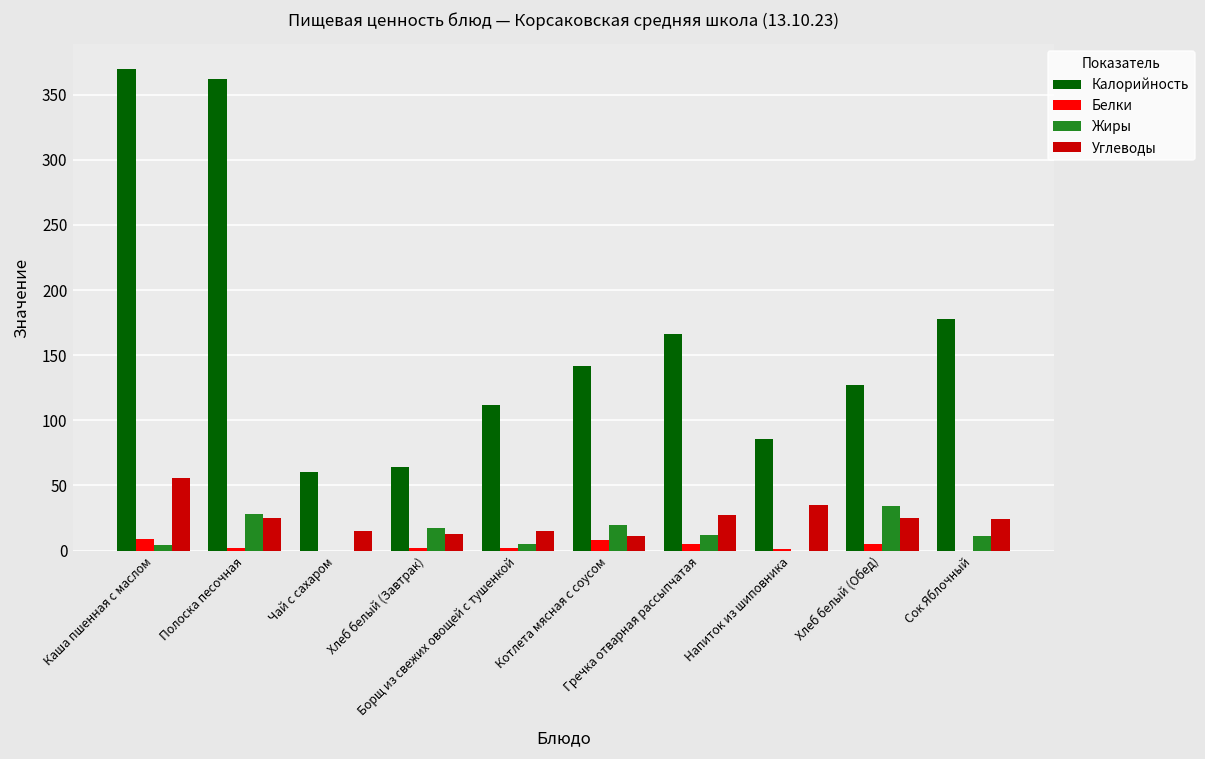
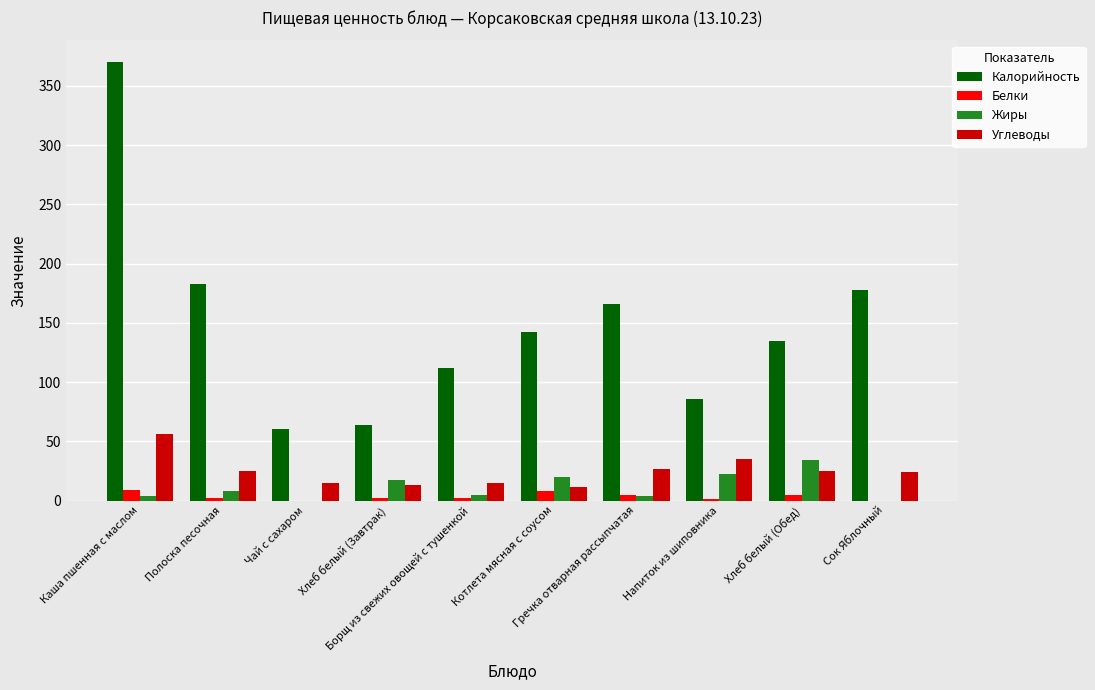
Калорийность, Полоска песочная: 362 -> 183
Жиры, Полоска песочная: 28 -> 8
Жиры, Гречка отварная рассыпчатая: 12 -> 4
Жиры, Напиток из шиповника: 0 -> 22
Калорийность, Хлеб белый (Обед): 127 -> 135
Жиры, Сок Яблочный: 11 -> 0
